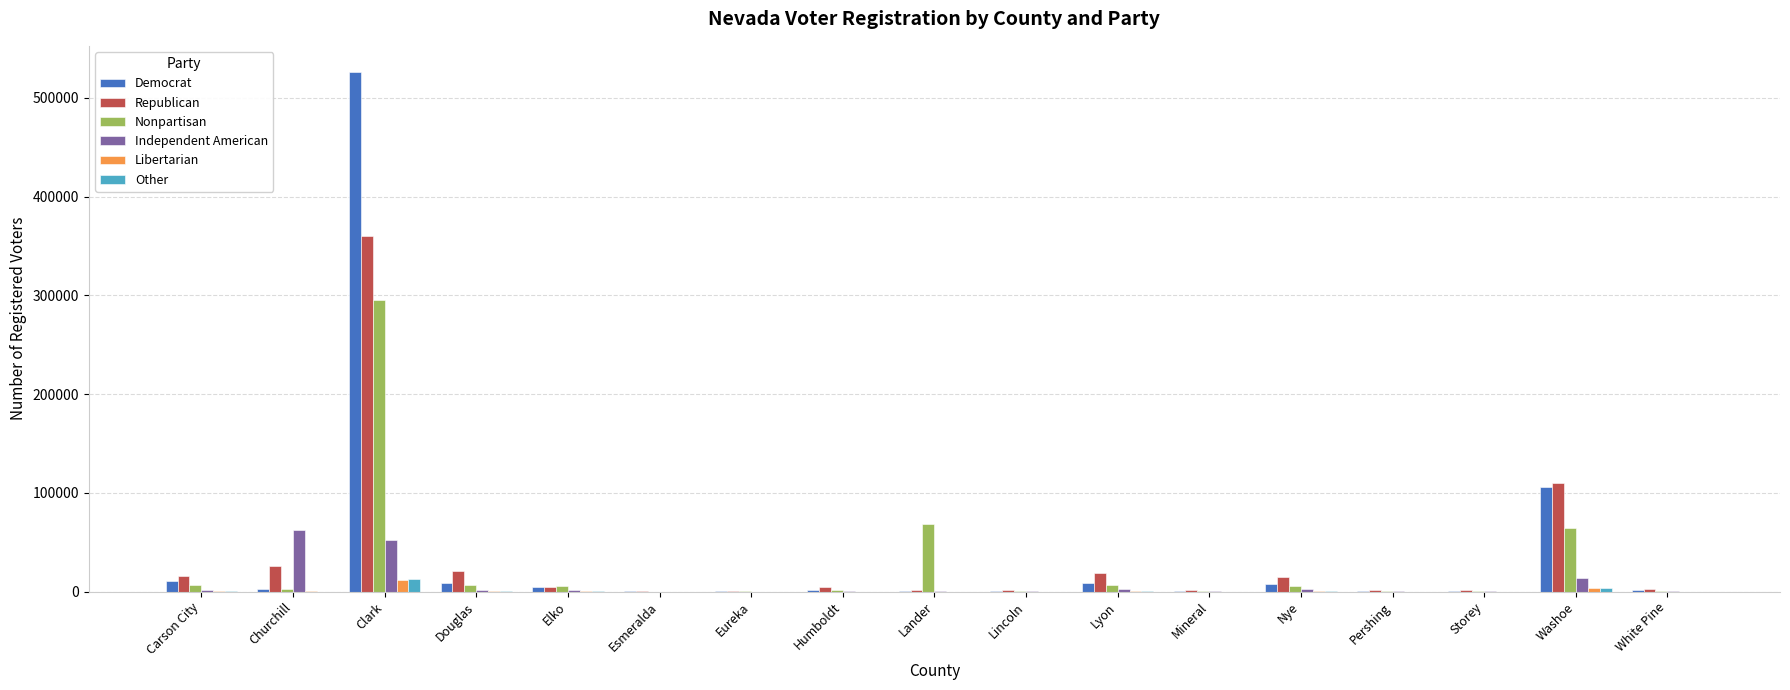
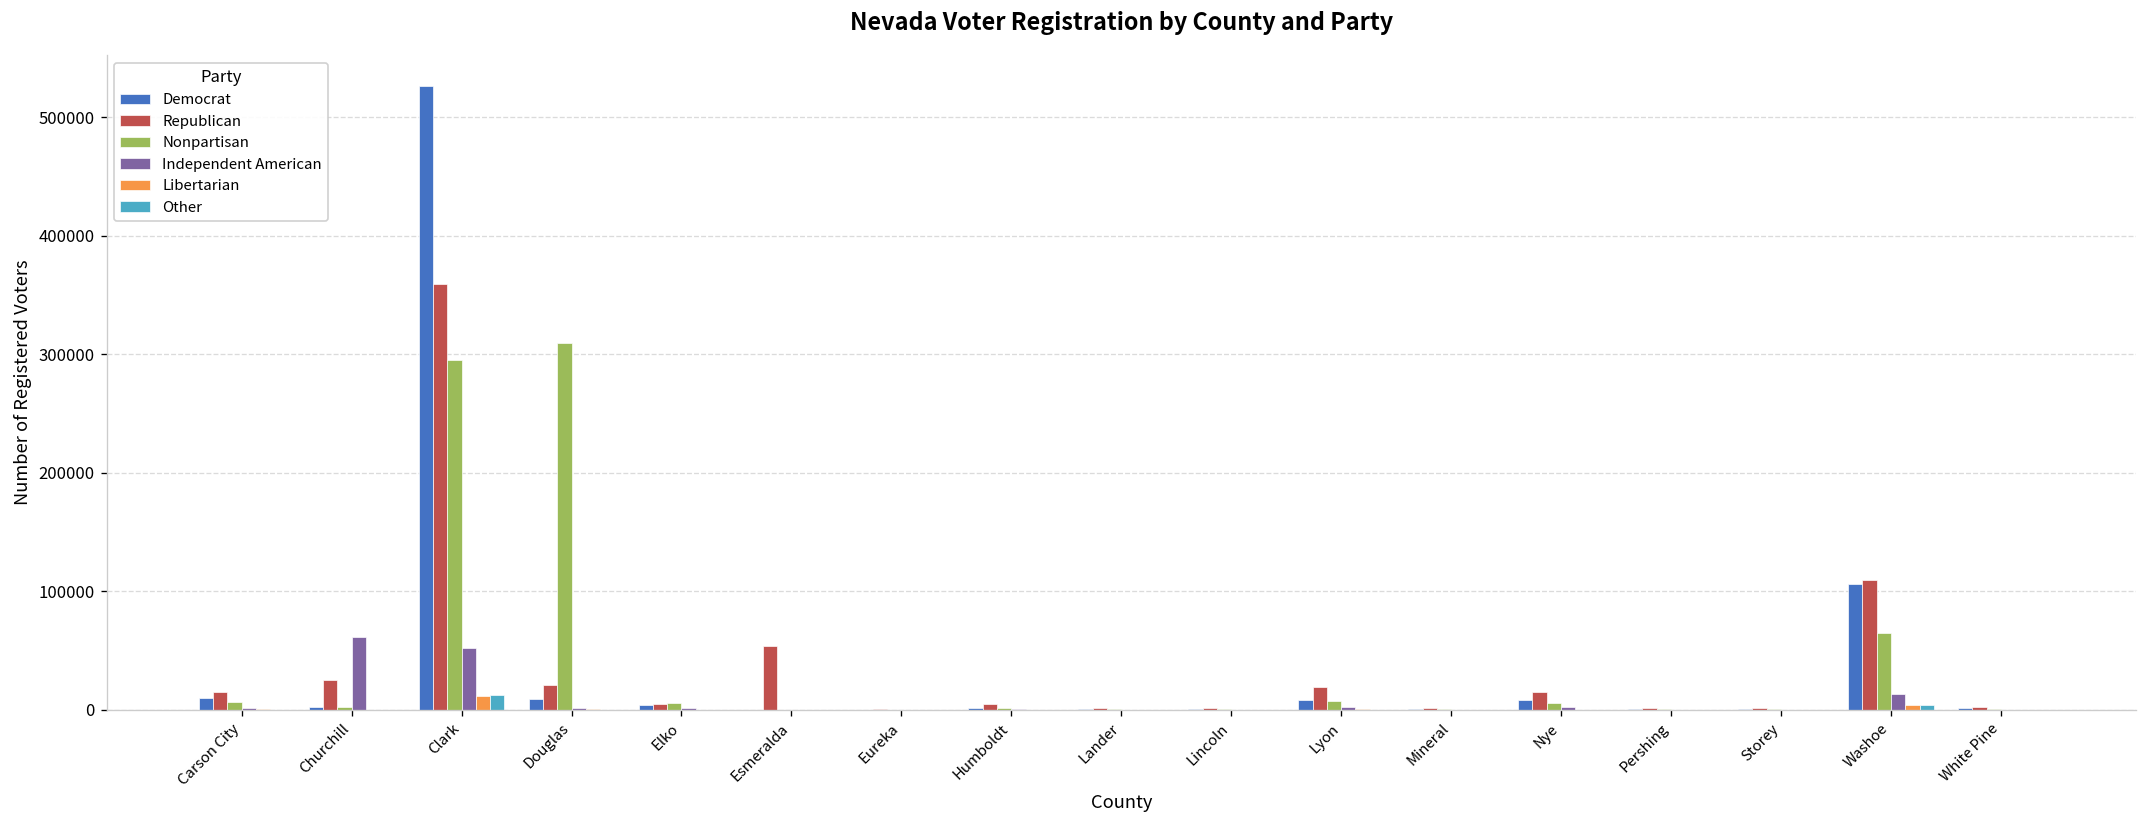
Nonpartisan, Douglas: 10000 -> 310000
Republican, Esmeralda: 0 -> 50000
Nonpartisan, Lander: 70000 -> 0
